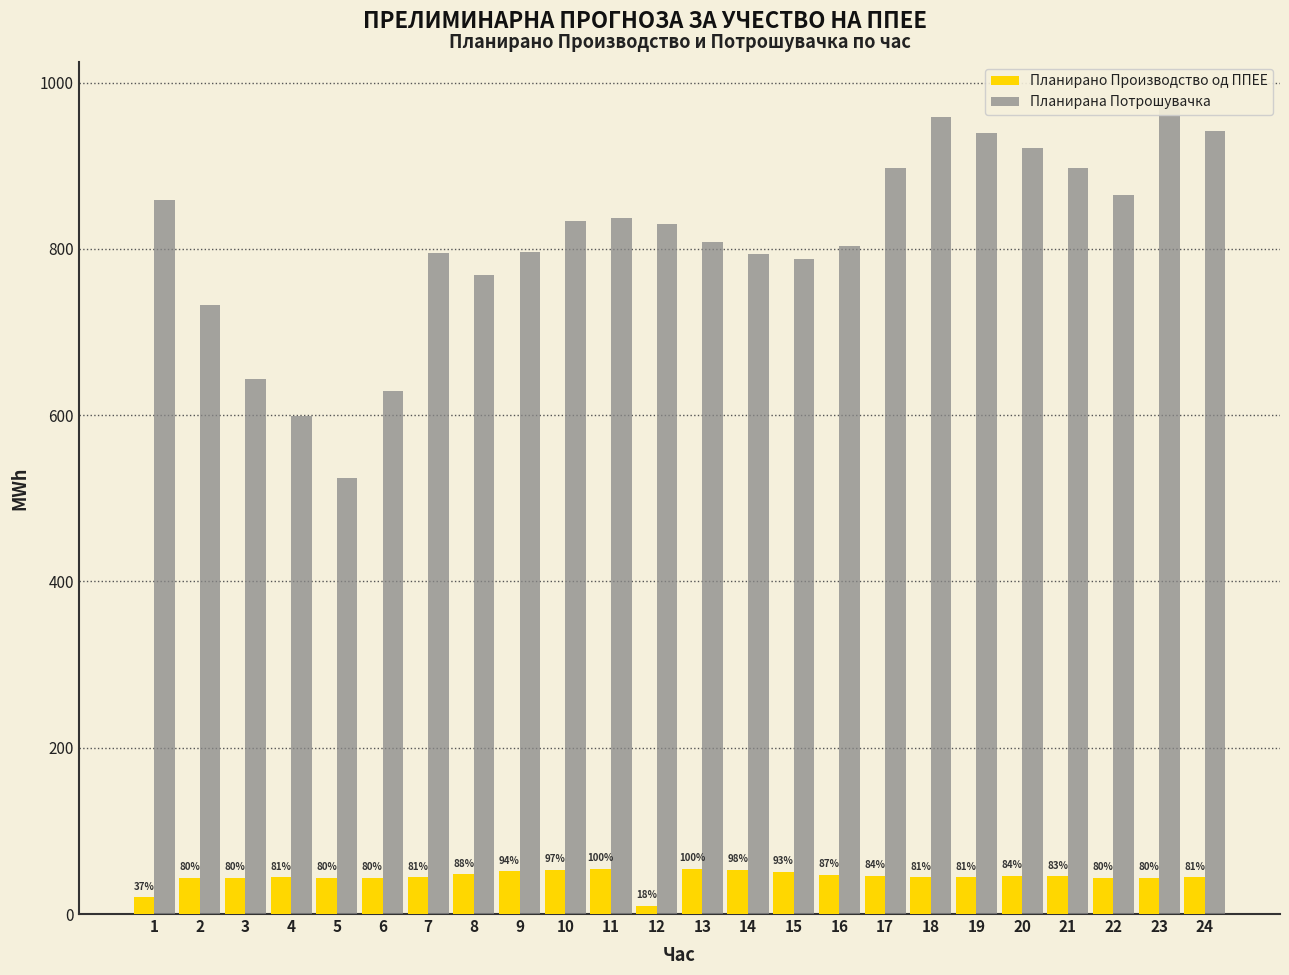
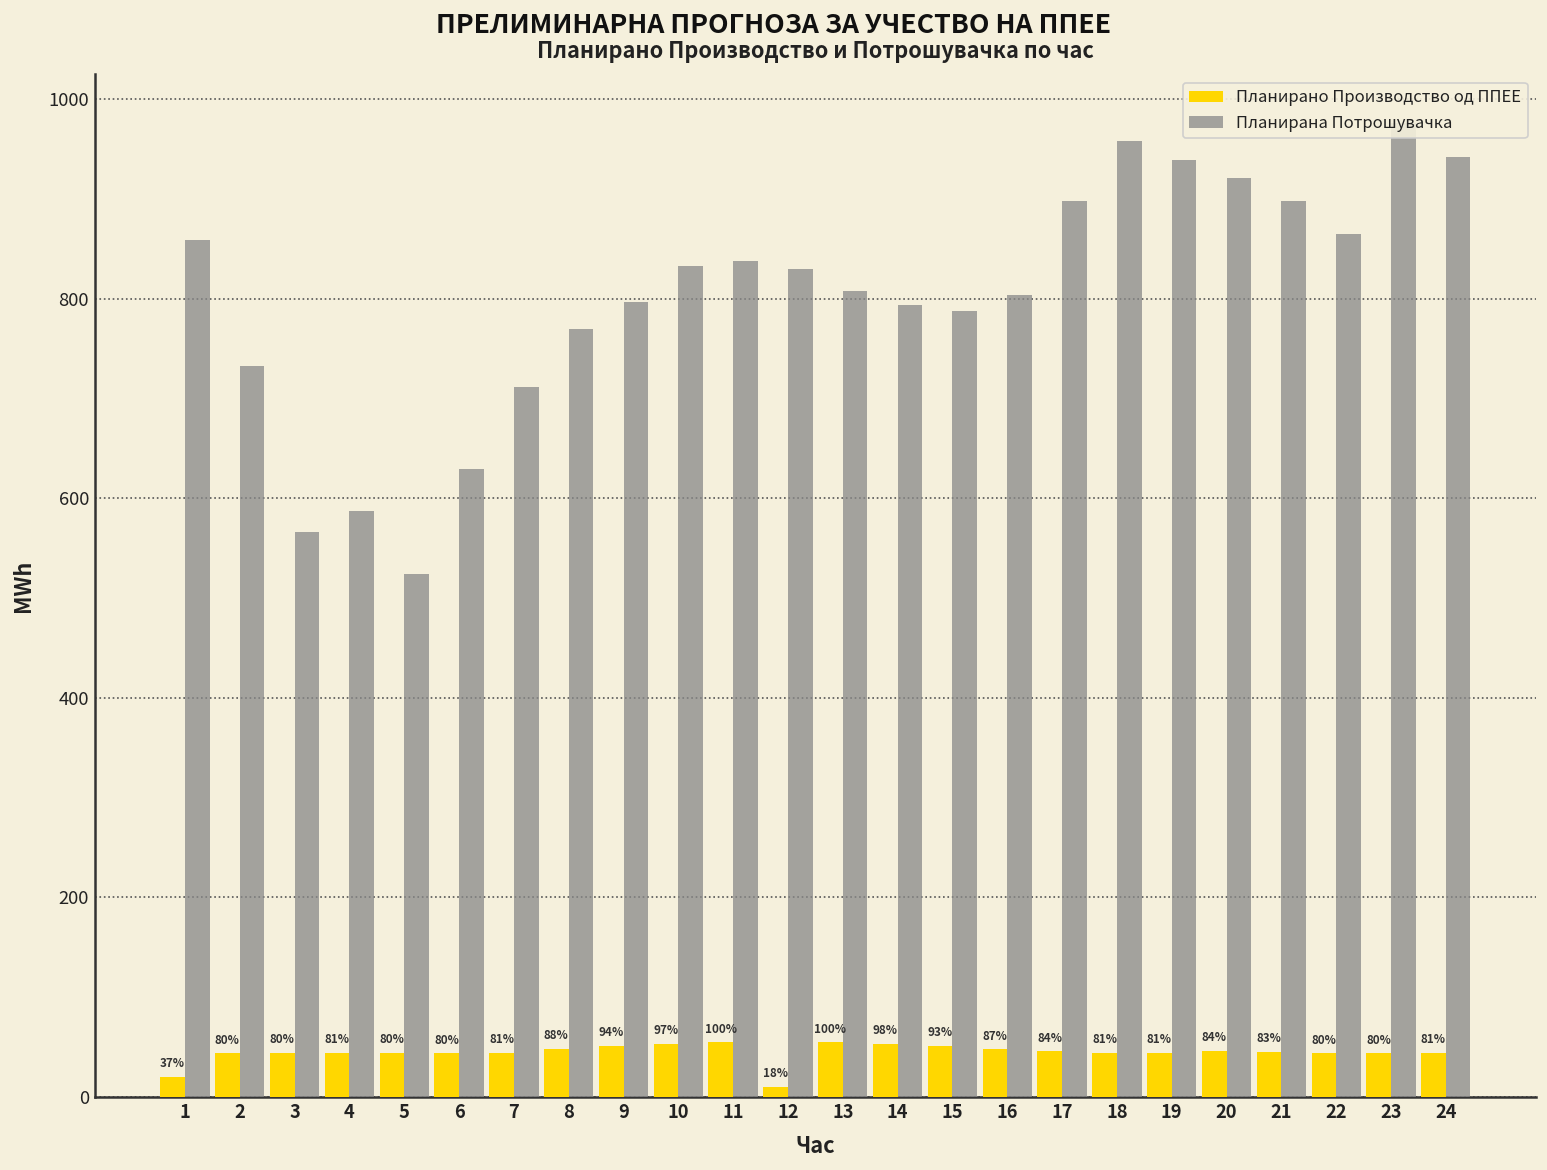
Планирана Потрошувачка, 3: 640 -> 570
Планирана Потрошувачка, 4: 600 -> 590
Планирана Потрошувачка, 7: 790 -> 710
